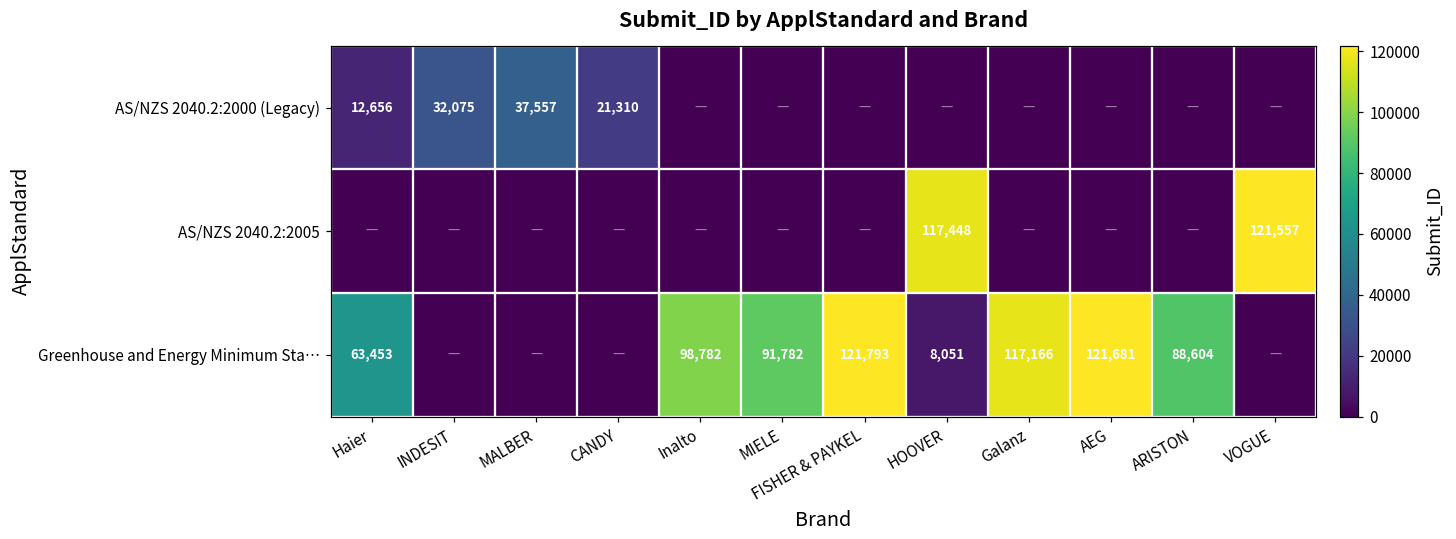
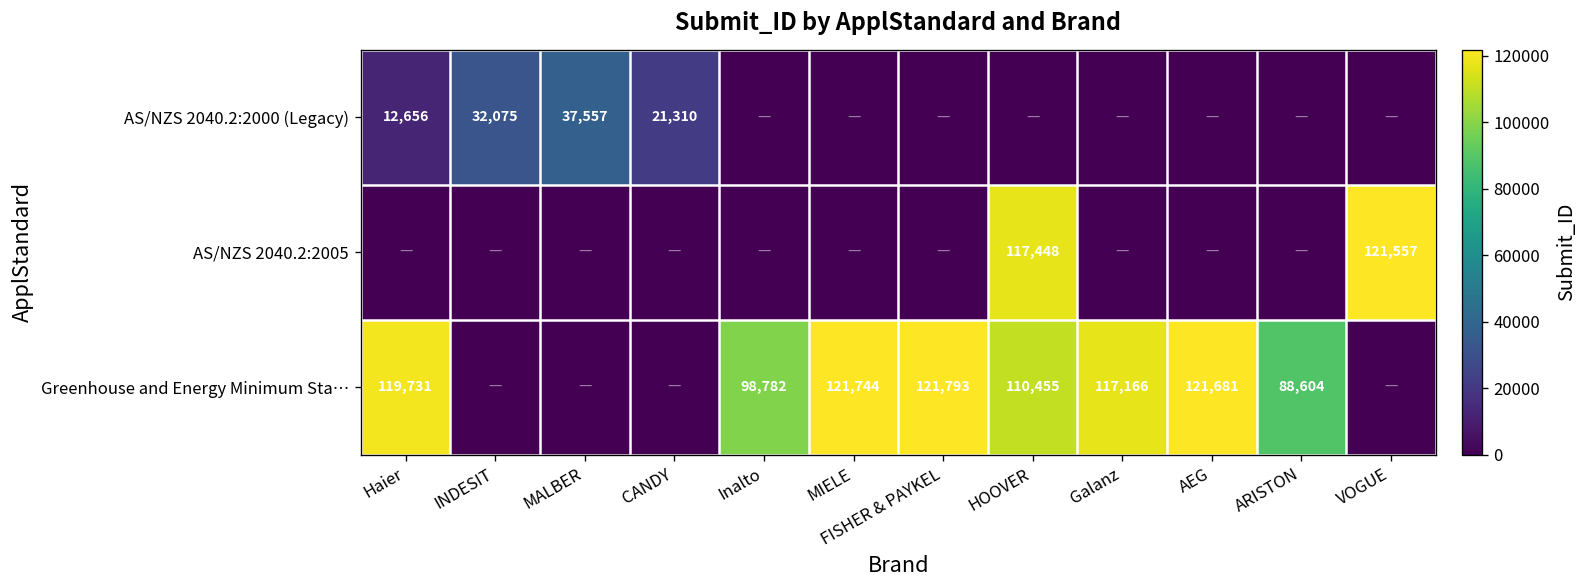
Greenhouse and Energy Minimum Sta…, Haier: 63,453 -> 119,731
Greenhouse and Energy Minimum Sta…, MIELE: 91,782 -> 121,744
Greenhouse and Energy Minimum Sta…, HOOVER: 8,051 -> 110,455
